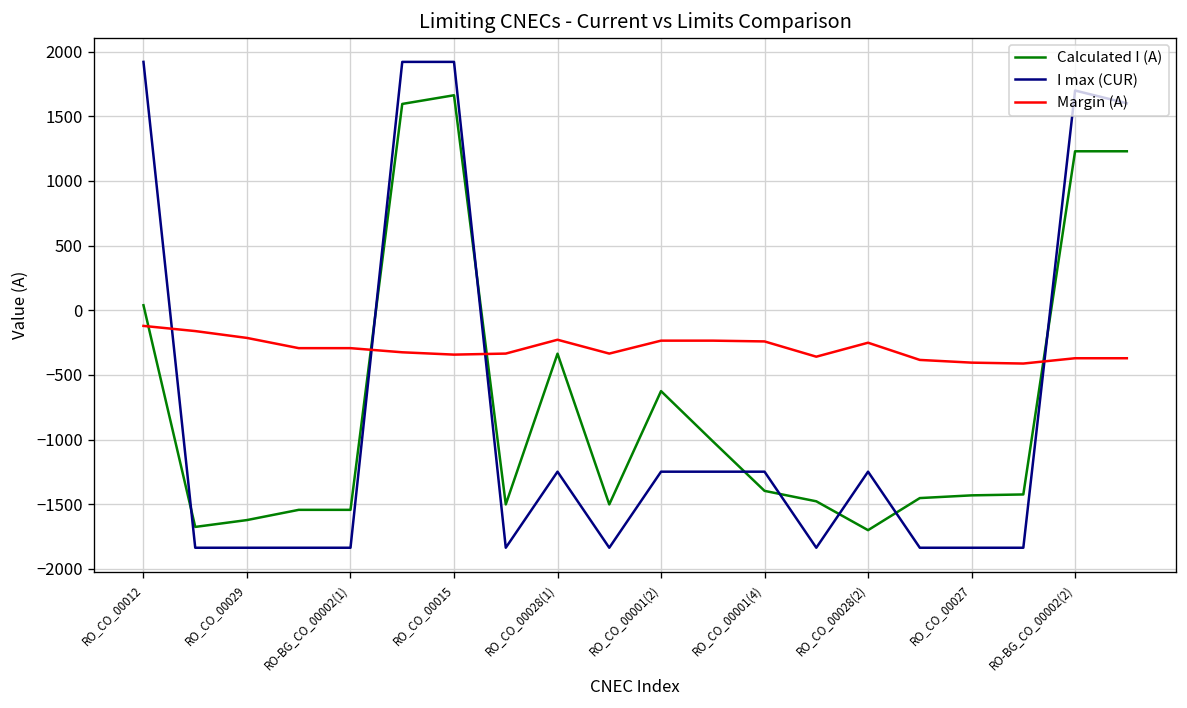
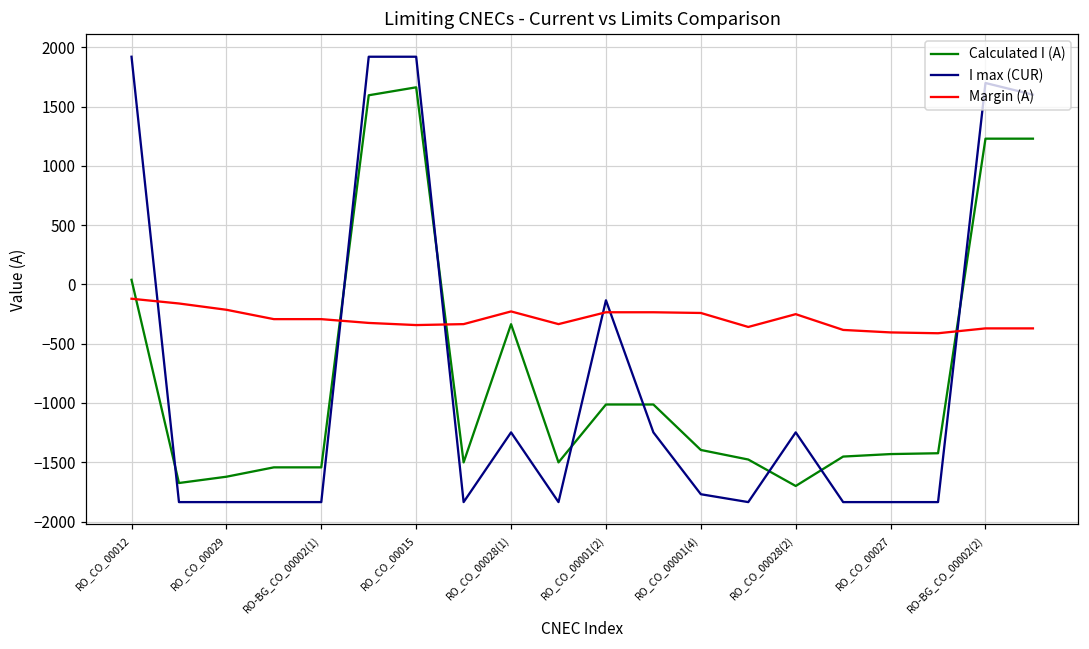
Calculated I (A), RO_CO_00001(2): -630 -> -1010
I max (CUR), RO_CO_00001(2): -1250 -> -130
I max (CUR), RO_CO_00001(4): -1250 -> -1770
